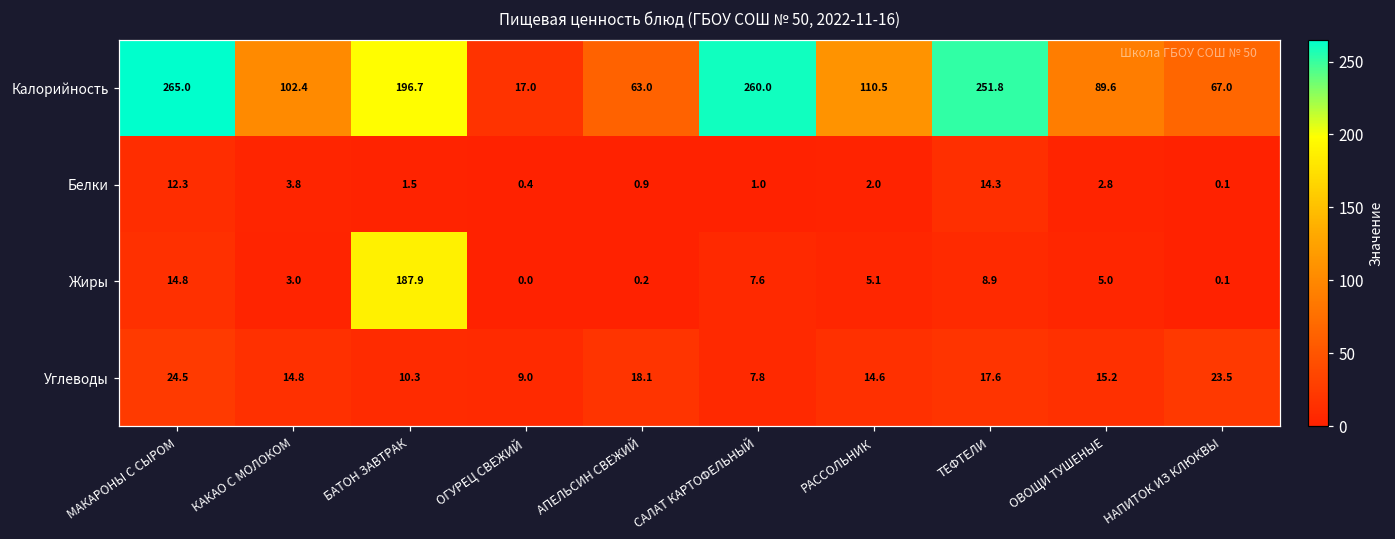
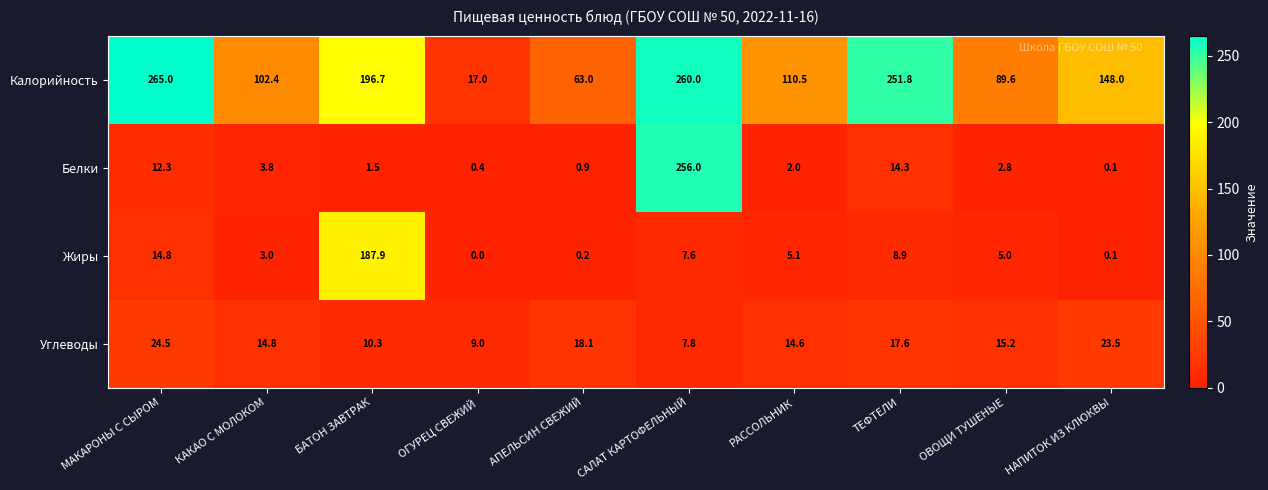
Калорийность, НАПИТОК ИЗ КЛЮКВЫ: 67.0 -> 148.0
Белки, САЛАТ КАРТОФЕЛЬНЫЙ: 1.0 -> 256.0
